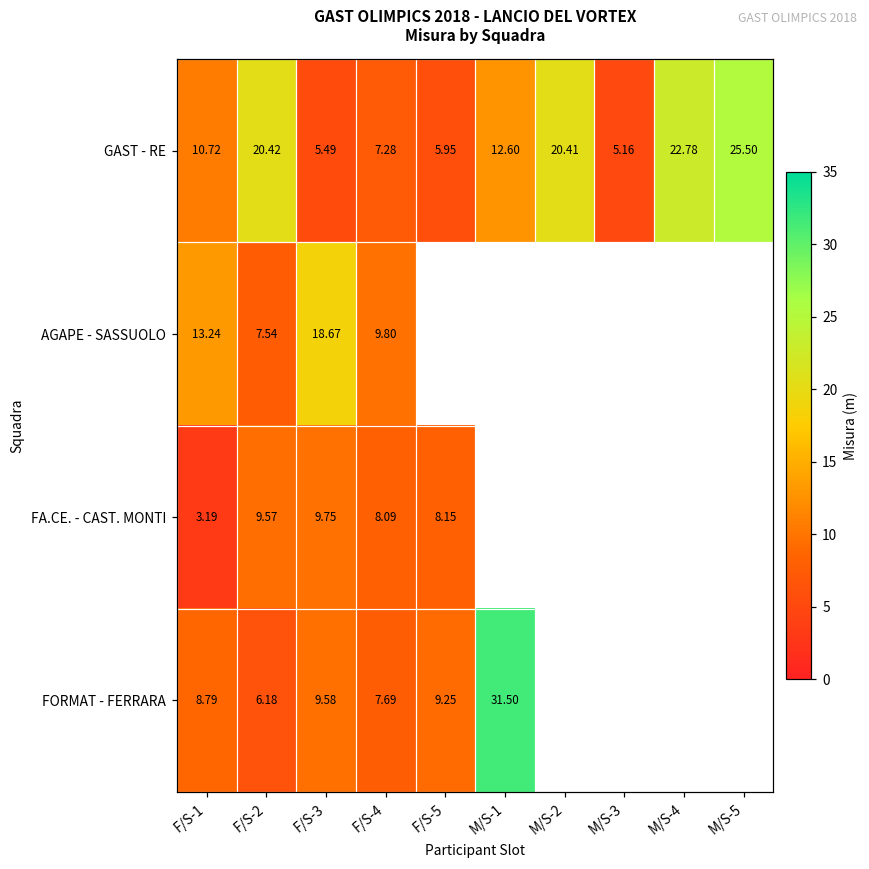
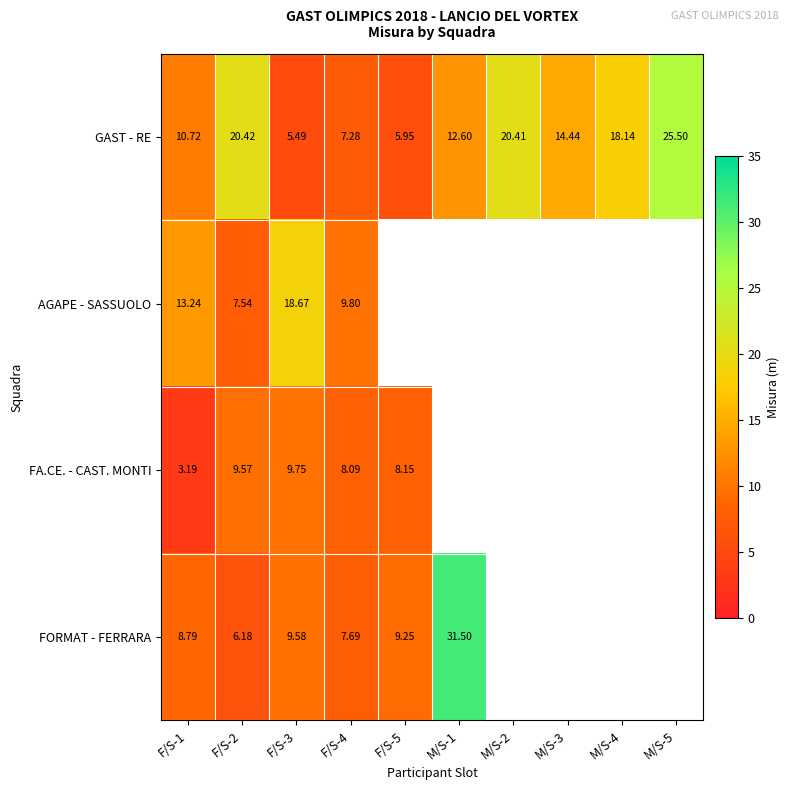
GAST - RE, M/S-3: 5.16 -> 14.44
GAST - RE, M/S-4: 22.78 -> 18.14
